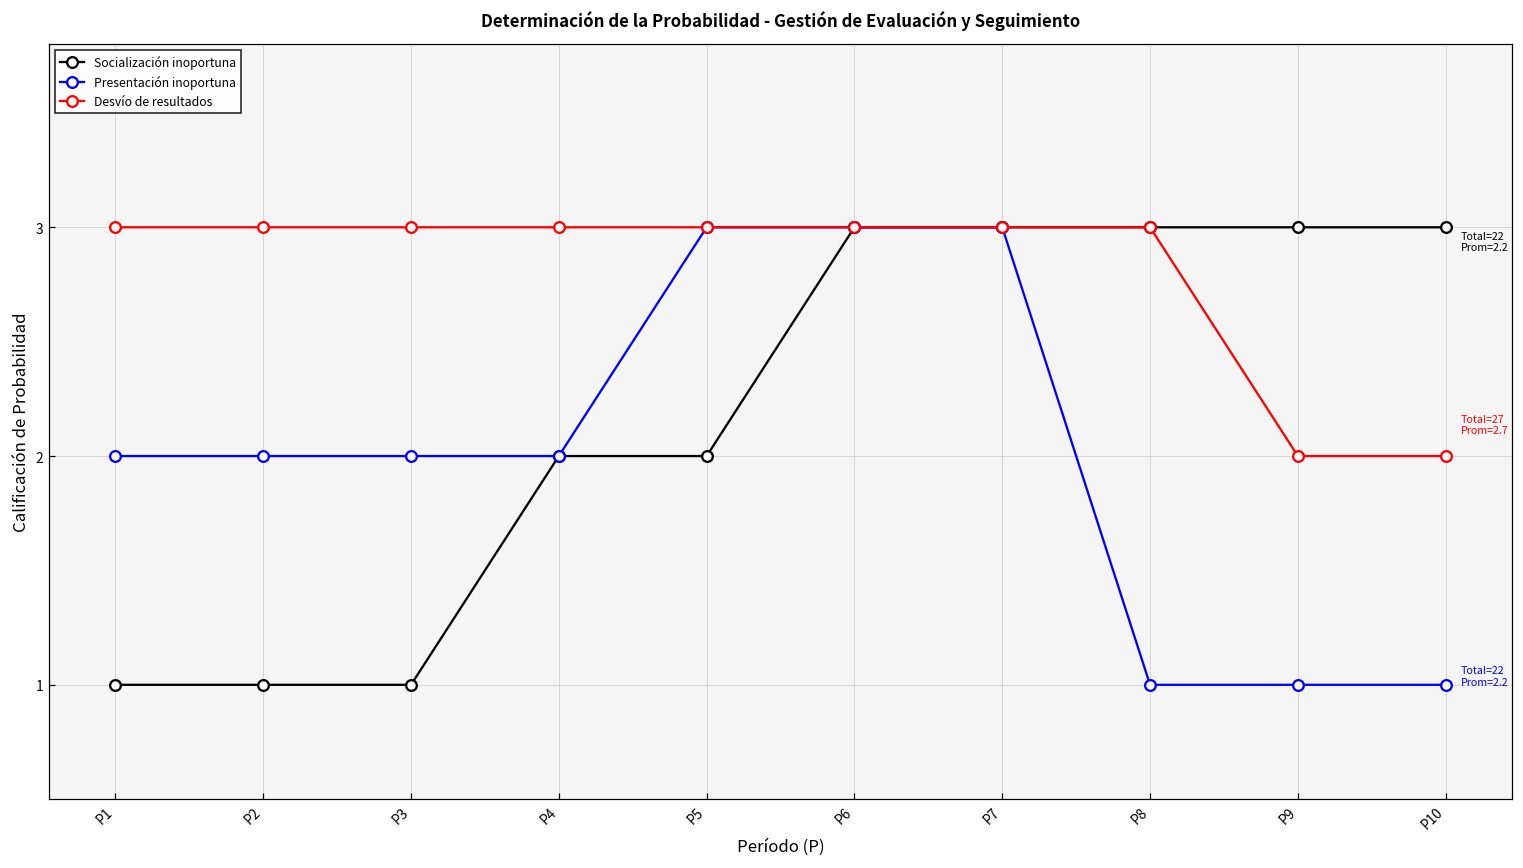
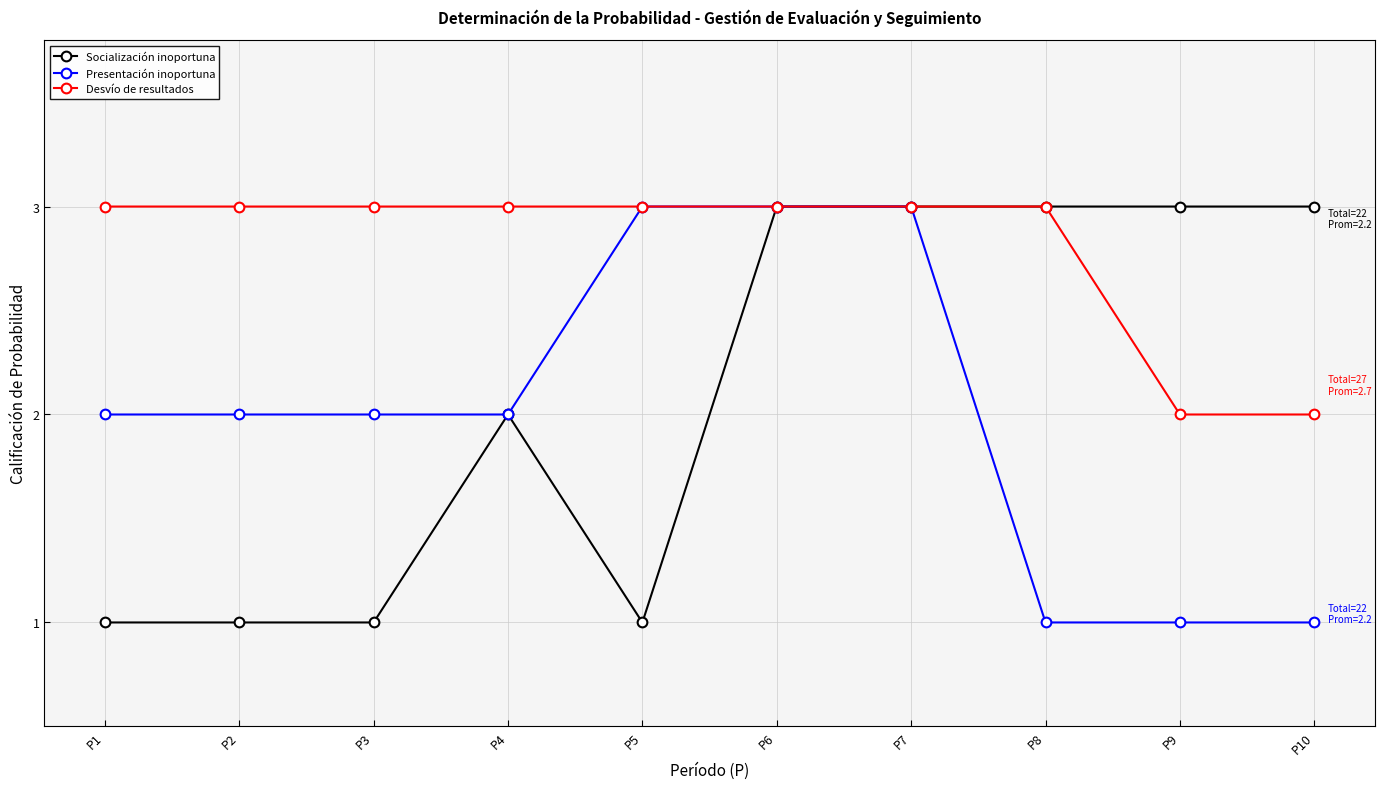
Socialización inoportuna, P5: 2 -> 1
